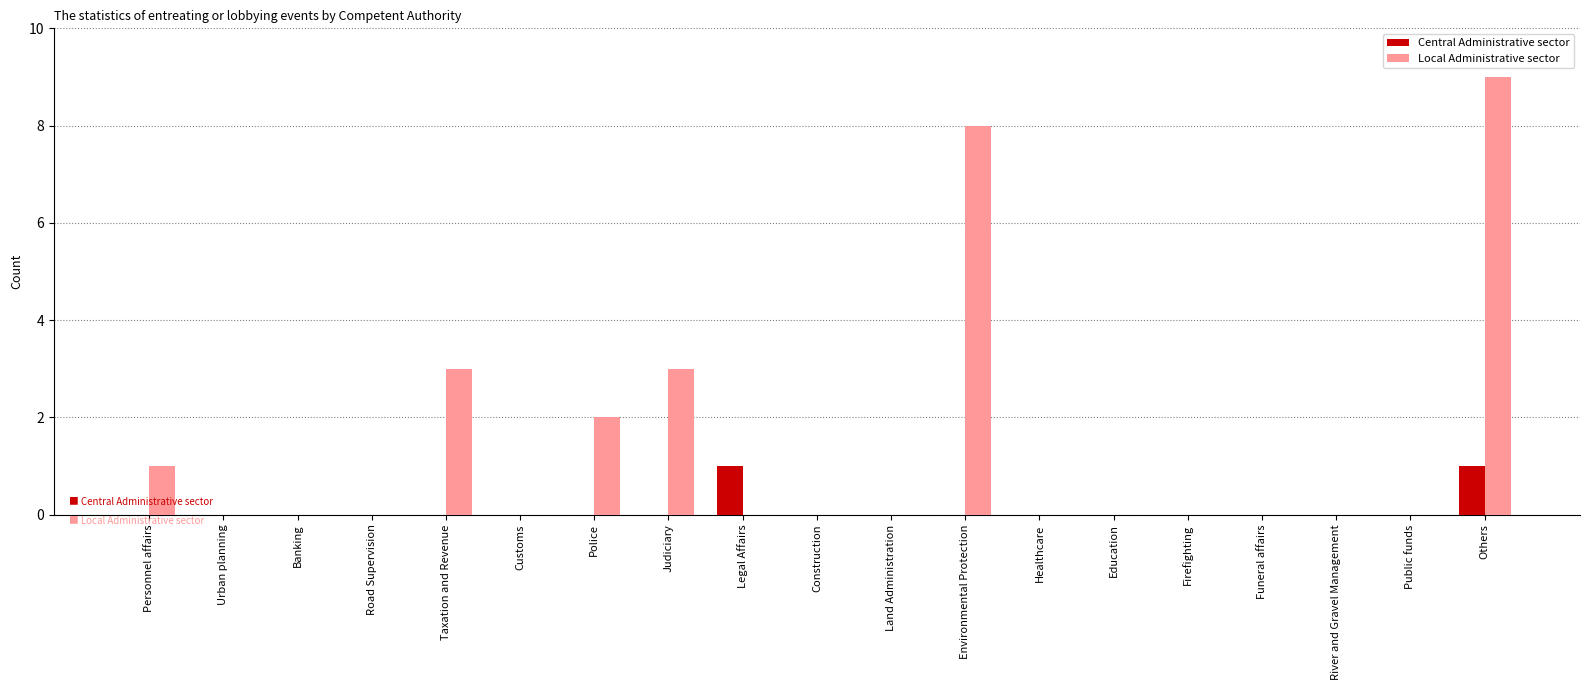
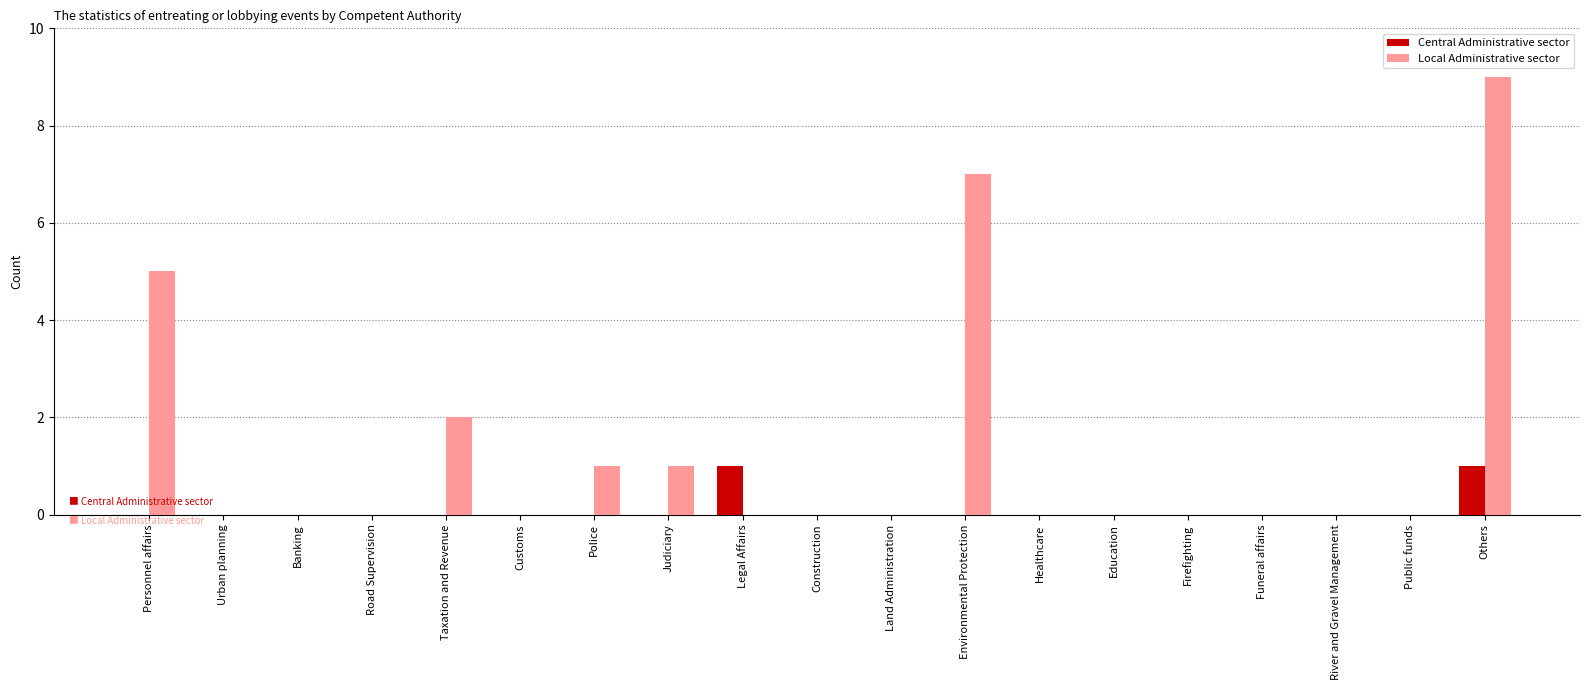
Local Administrative sector, Personnel affairs: 1 -> 5
Local Administrative sector, Taxation and Revenue: 3 -> 2
Local Administrative sector, Police: 2 -> 1
Local Administrative sector, Judiciary: 3 -> 1
Local Administrative sector, Environmental Protection: 8 -> 7
